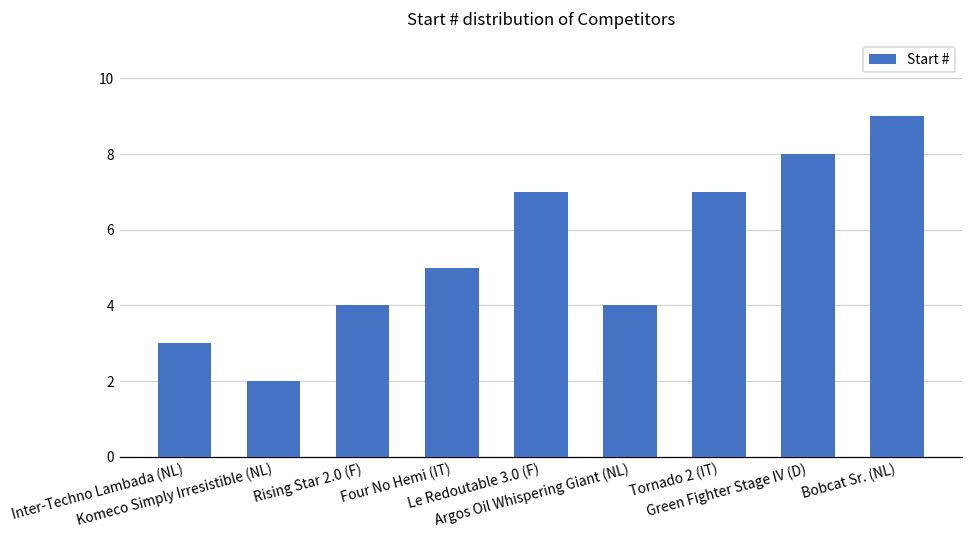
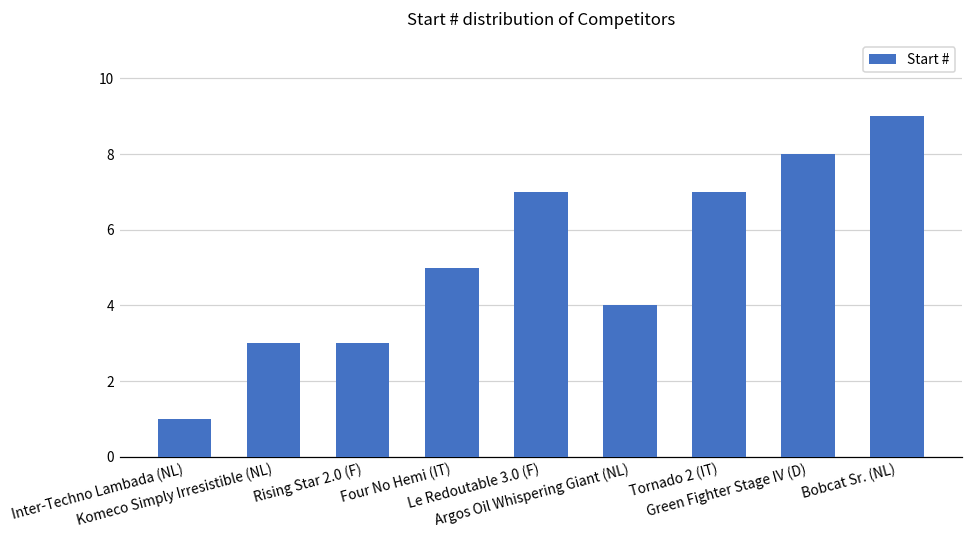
Inter-Techno Lambada (NL): 3 -> 1
Komeco Simply Irresistible (NL): 2 -> 3
Rising Star 2.0 (F): 4 -> 3
